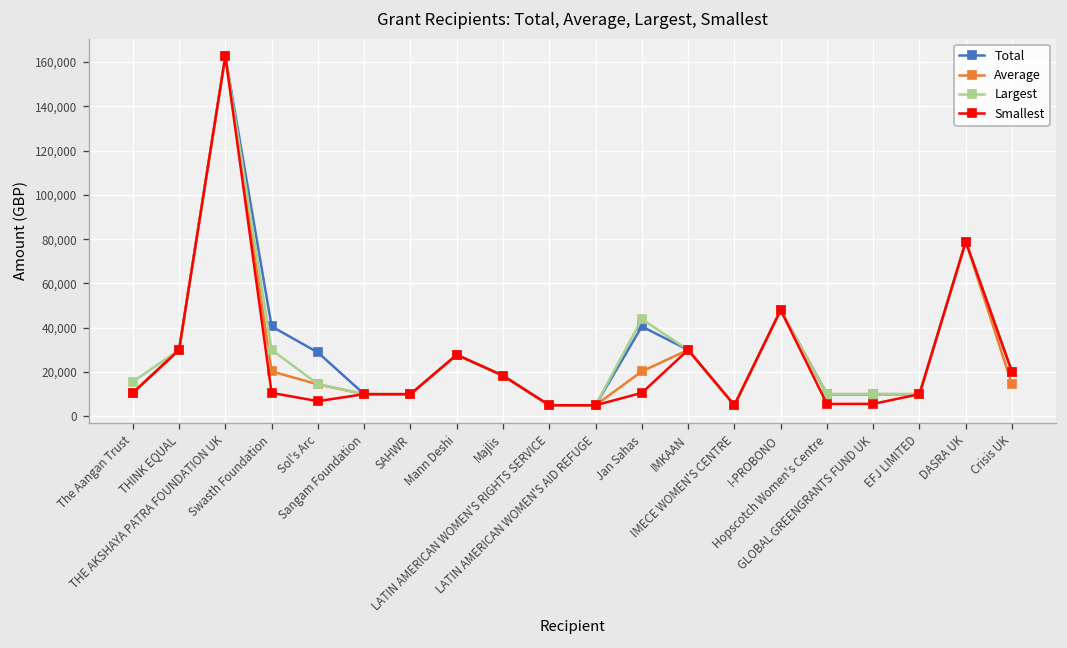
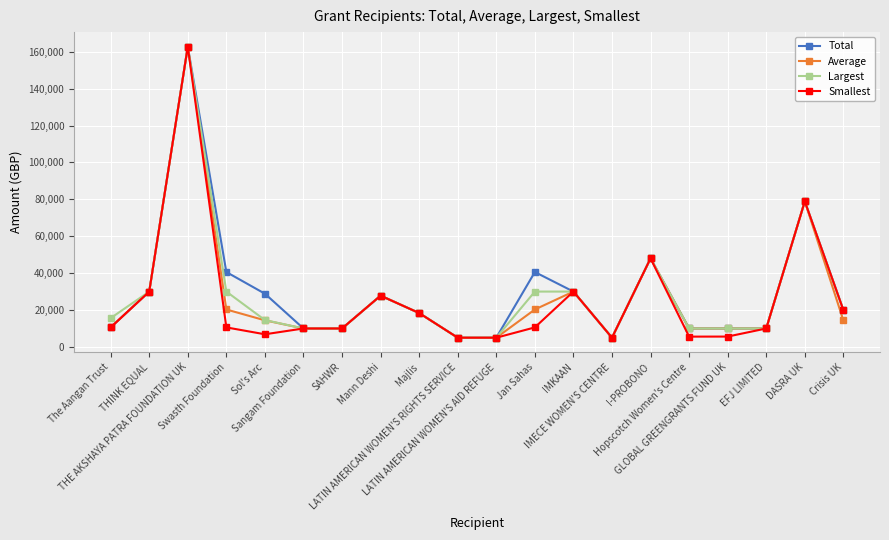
Largest, Jan Sahas: 44,000 -> 30,000
